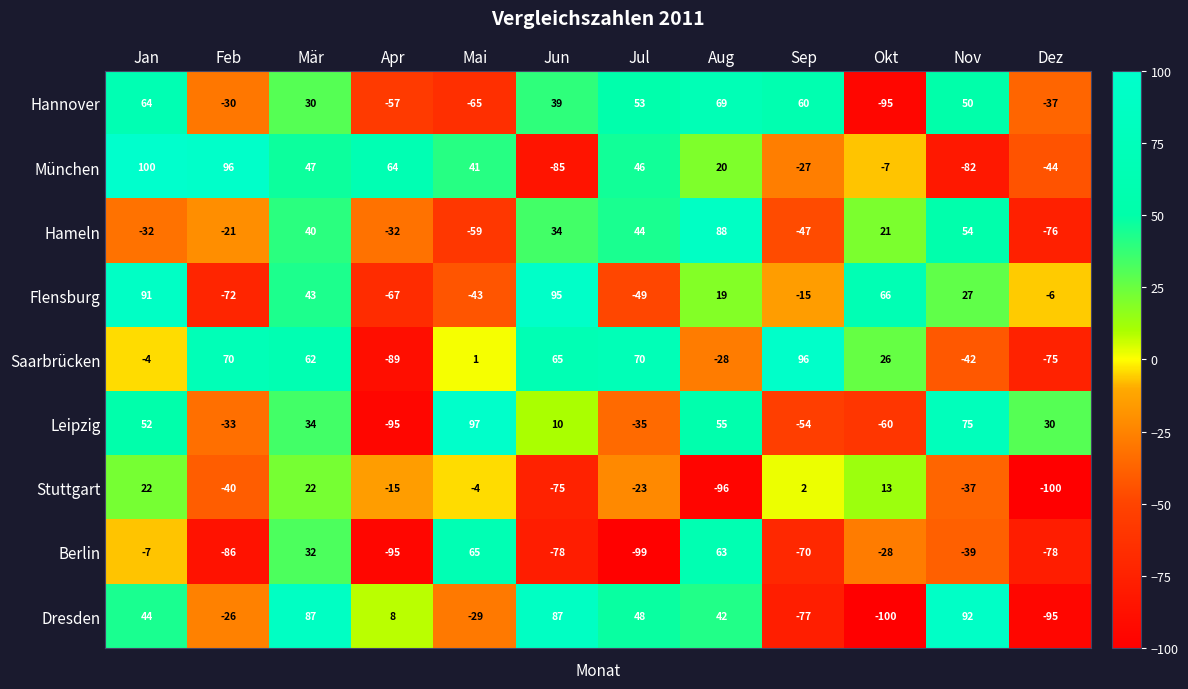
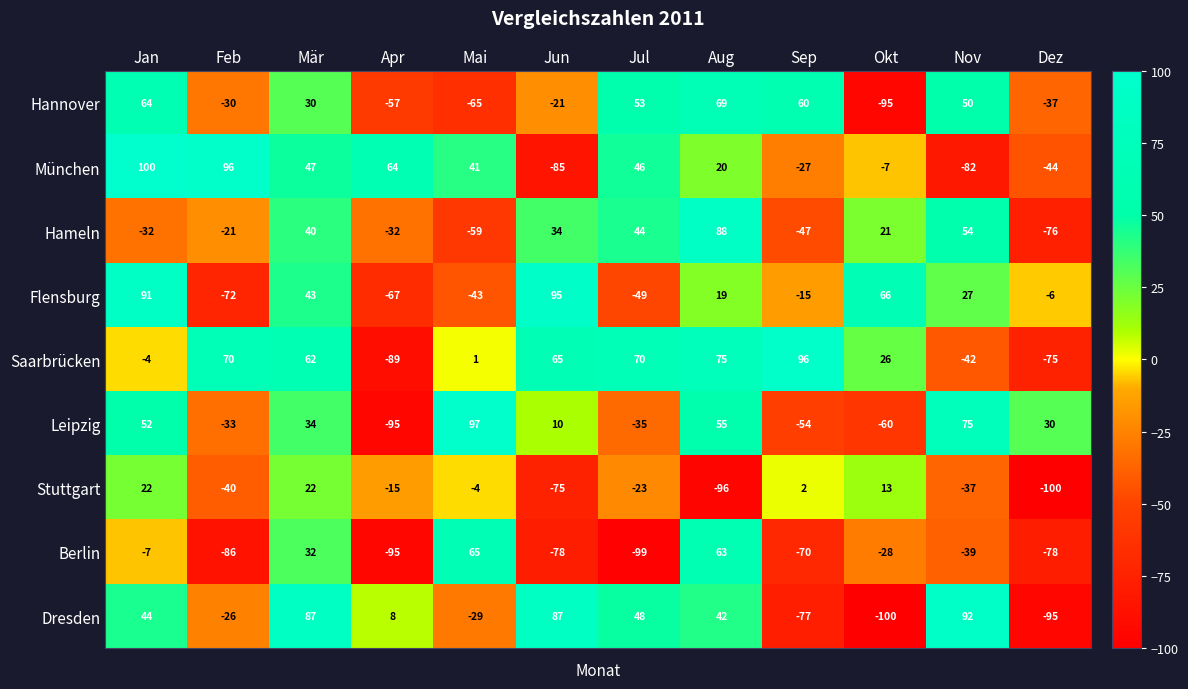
Hannover, Jun: 39 -> -21
Saarbrücken, Aug: -28 -> 75
